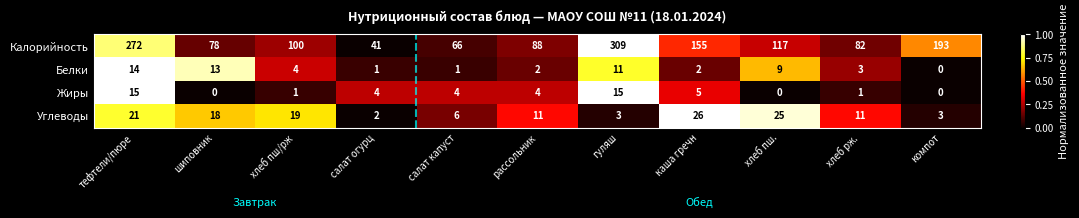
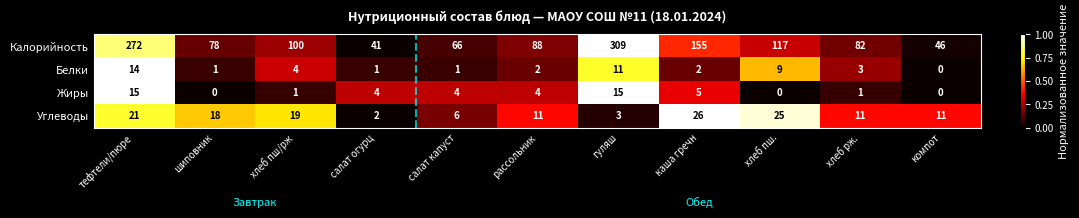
Калорийность, компот: 193 -> 46
Белки, шиповник: 13 -> 1
Углеводы, компот: 3 -> 11
